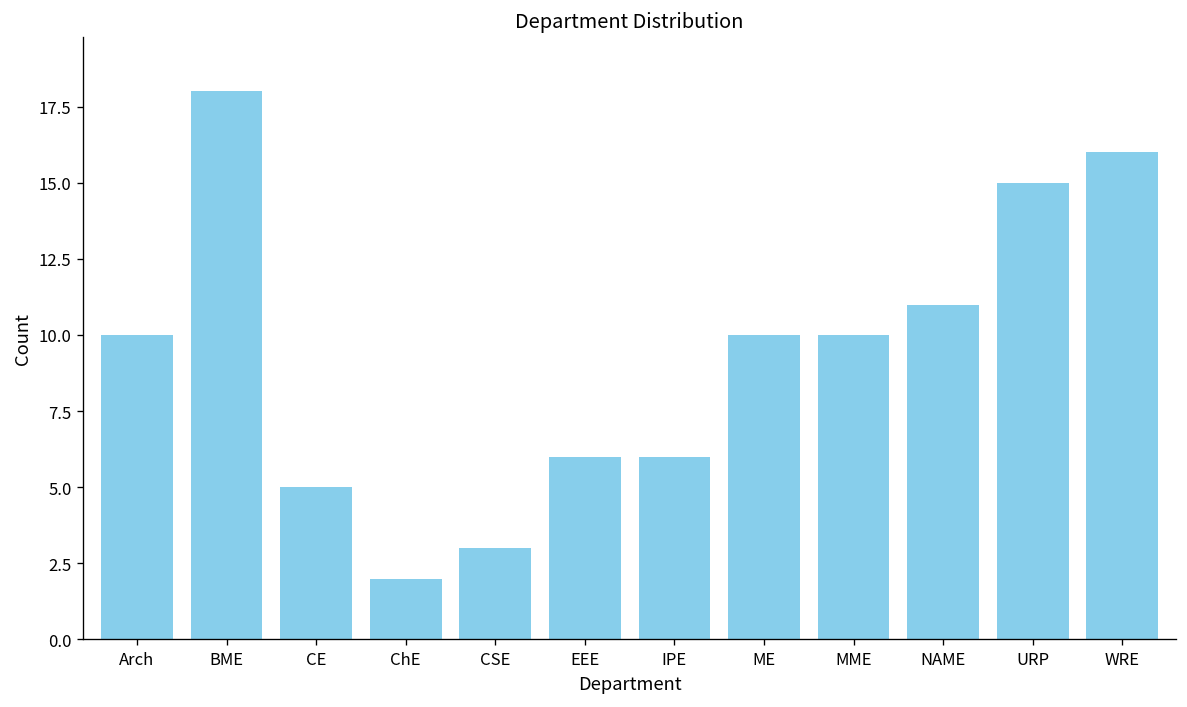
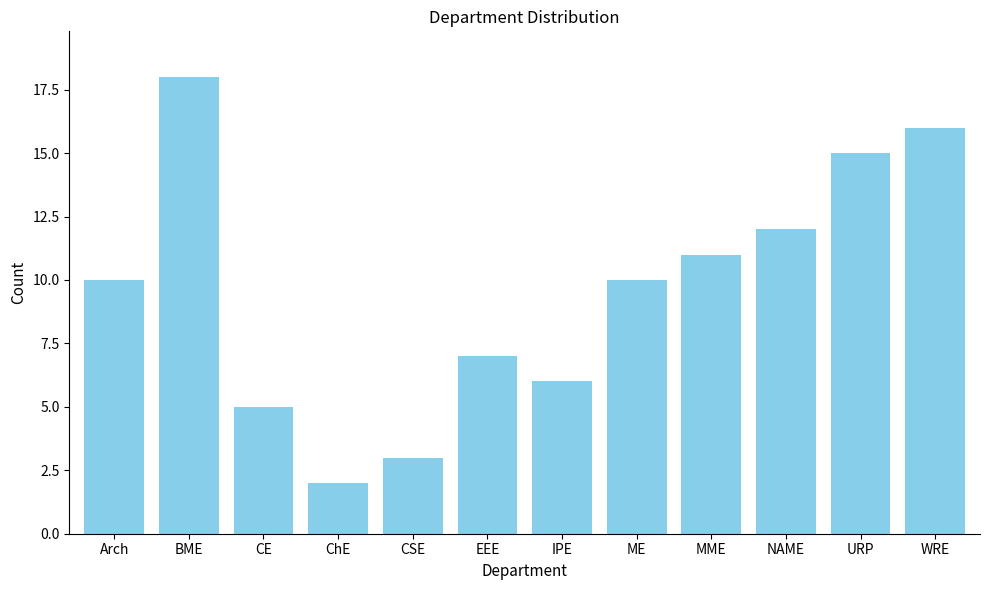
EEE: 6 -> 7
MME: 10 -> 11
NAME: 11 -> 12
